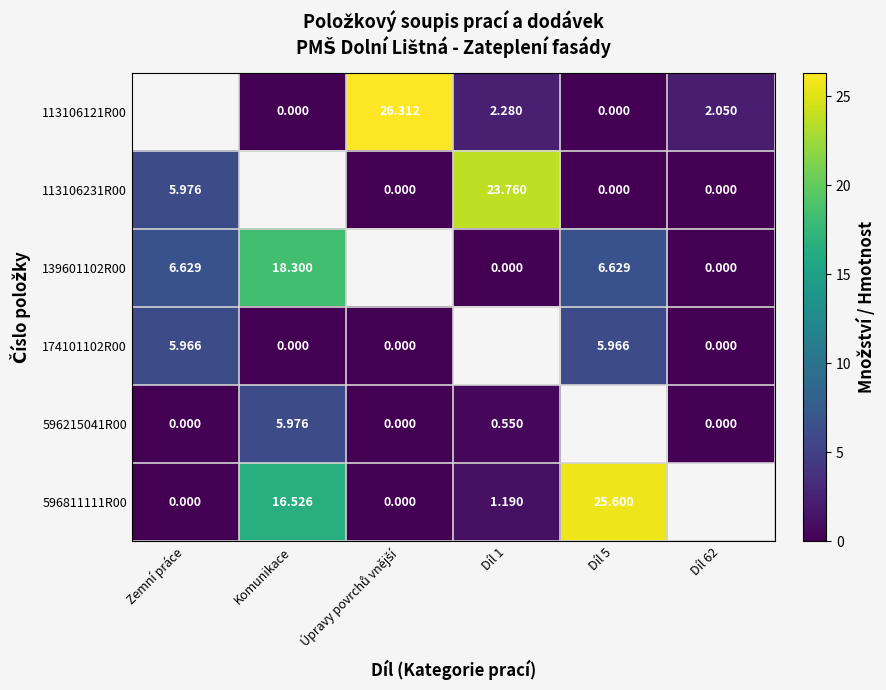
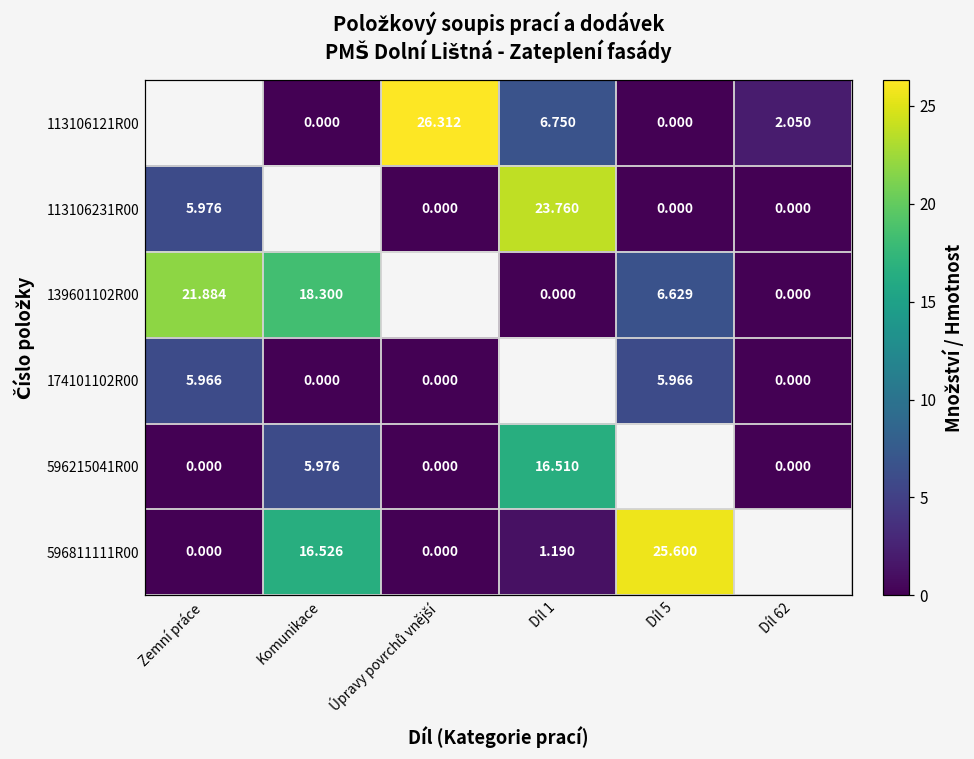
113106121R00, Díl 1: 2.280 -> 6.750
139601102R00, Zemní práce: 6.629 -> 21.884
596215041R00, Díl 1: 0.550 -> 16.510
